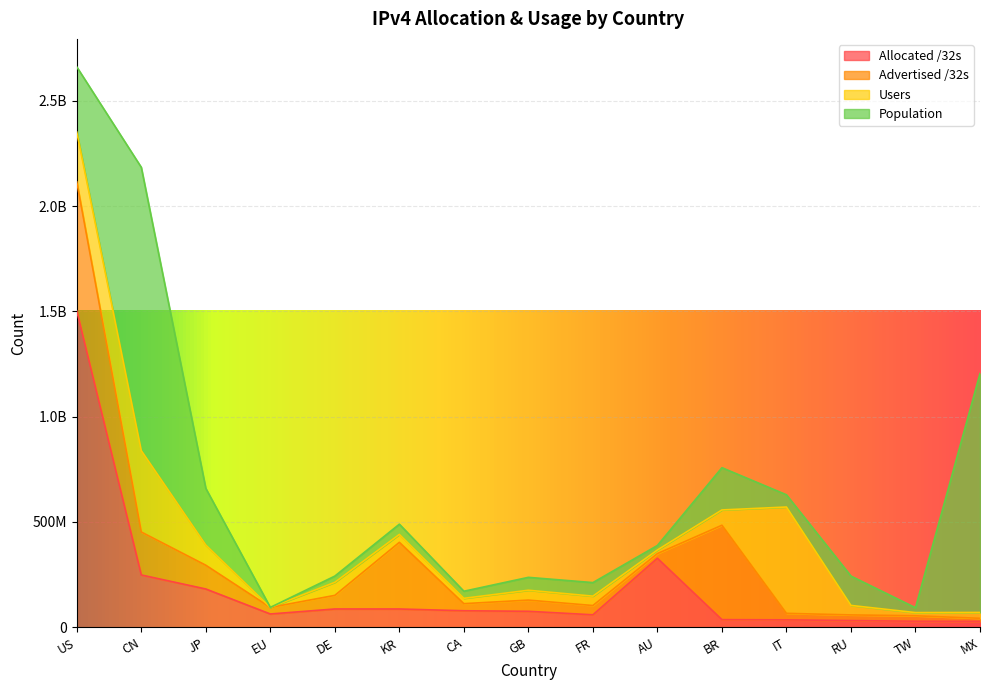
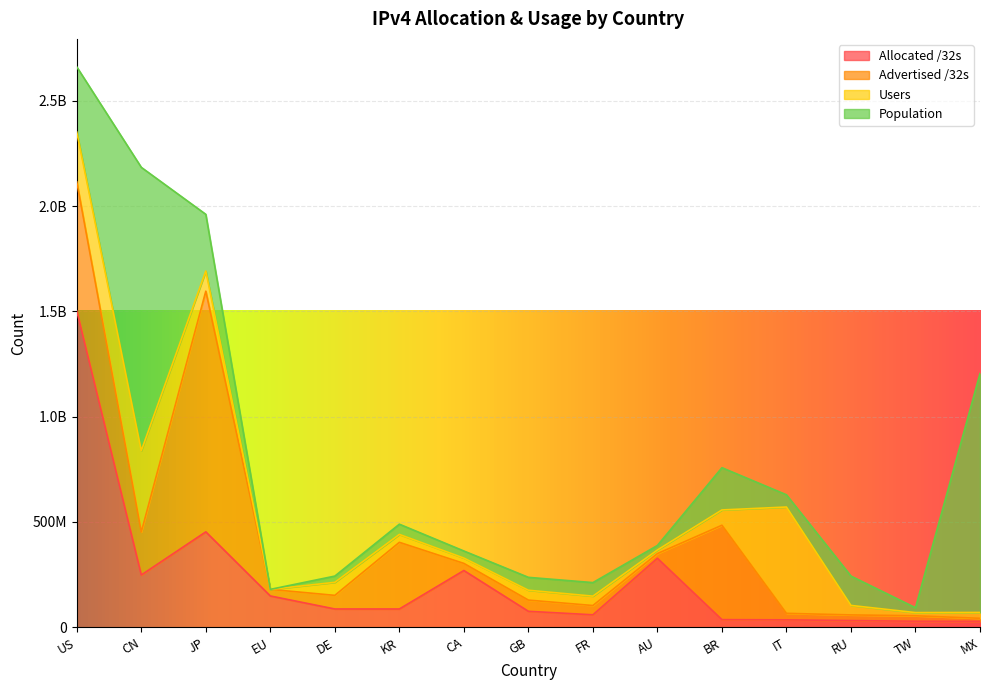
Allocated /32s, JP: 180000000 -> 450000000
Advertised /32s, JP: 110000000 -> 1140000000
Allocated /32s, EU: 60000000 -> 150000000
Allocated /32s, CA: 80000000 -> 270000000
